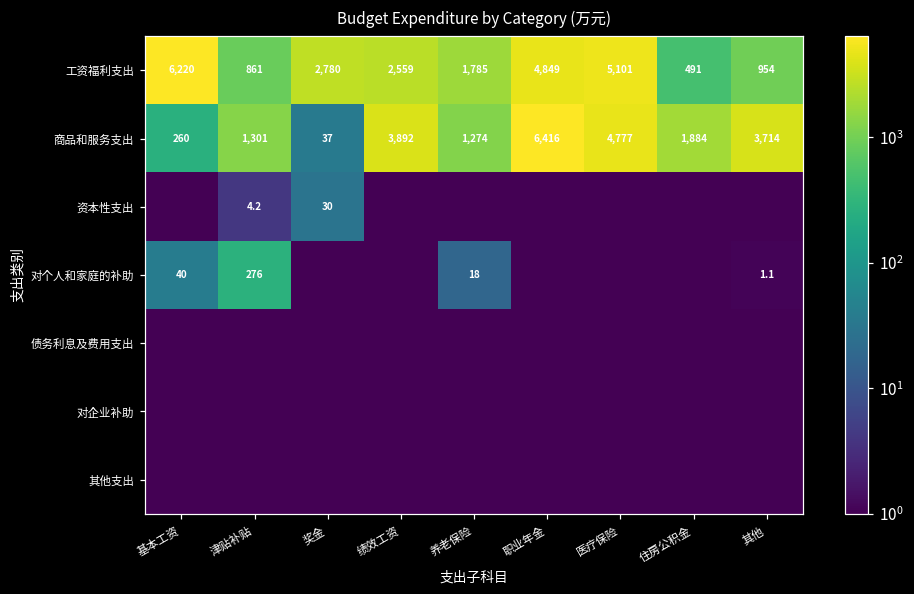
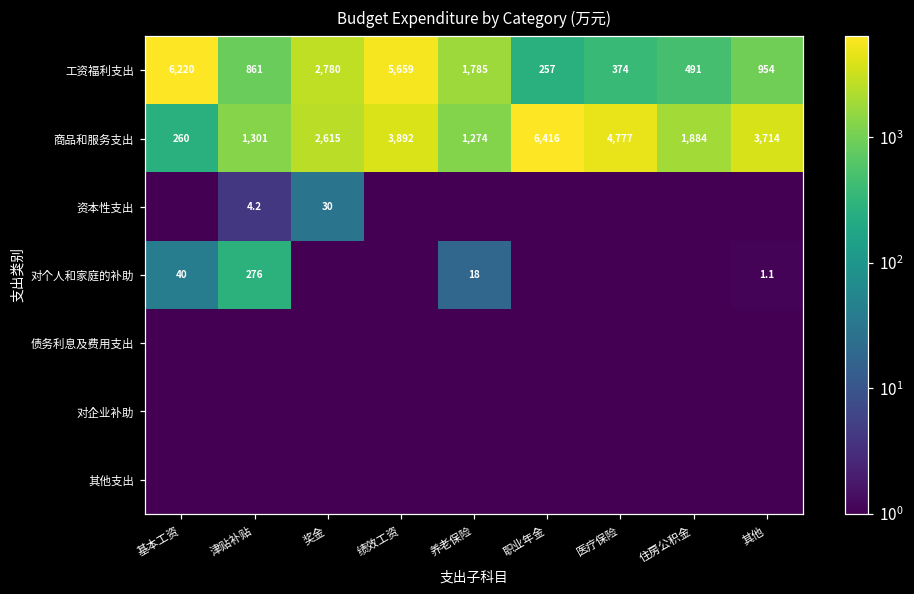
工资福利支出, 绩效工资: 2,559 -> 5,659
工资福利支出, 职业年金: 4,849 -> 257
工资福利支出, 医疗保险: 5,101 -> 374
商品和服务支出, 奖金: 37 -> 2,615
